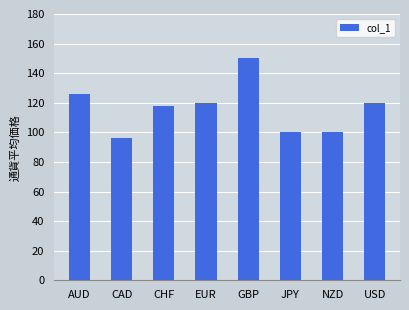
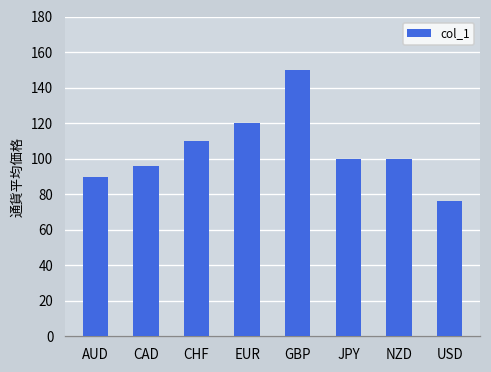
AUD: 126 -> 90
CHF: 118 -> 110
USD: 120 -> 76
